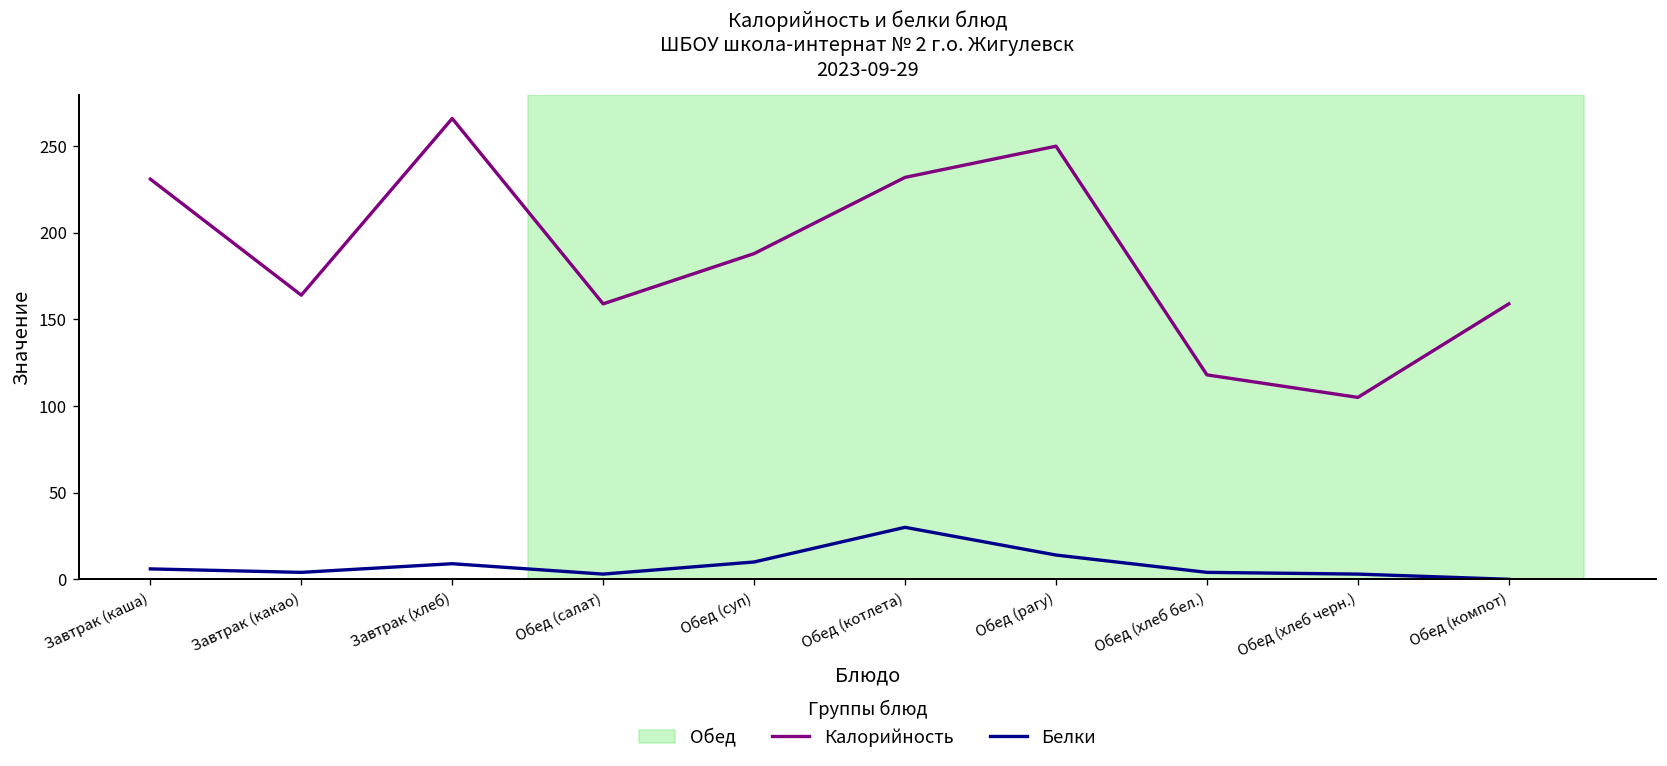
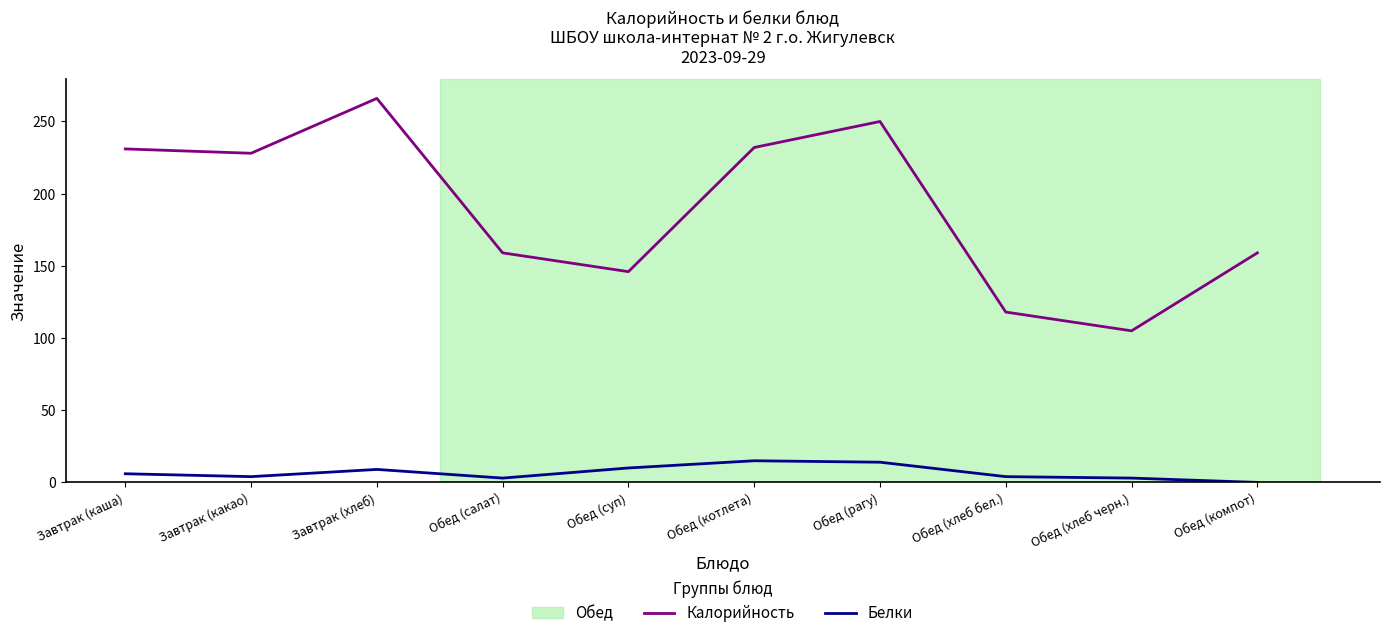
Калорийность, Завтрак (какао): 164 -> 228
Калорийность, Обед (суп): 188 -> 146
Белки, Обед (котлета): 30 -> 15
